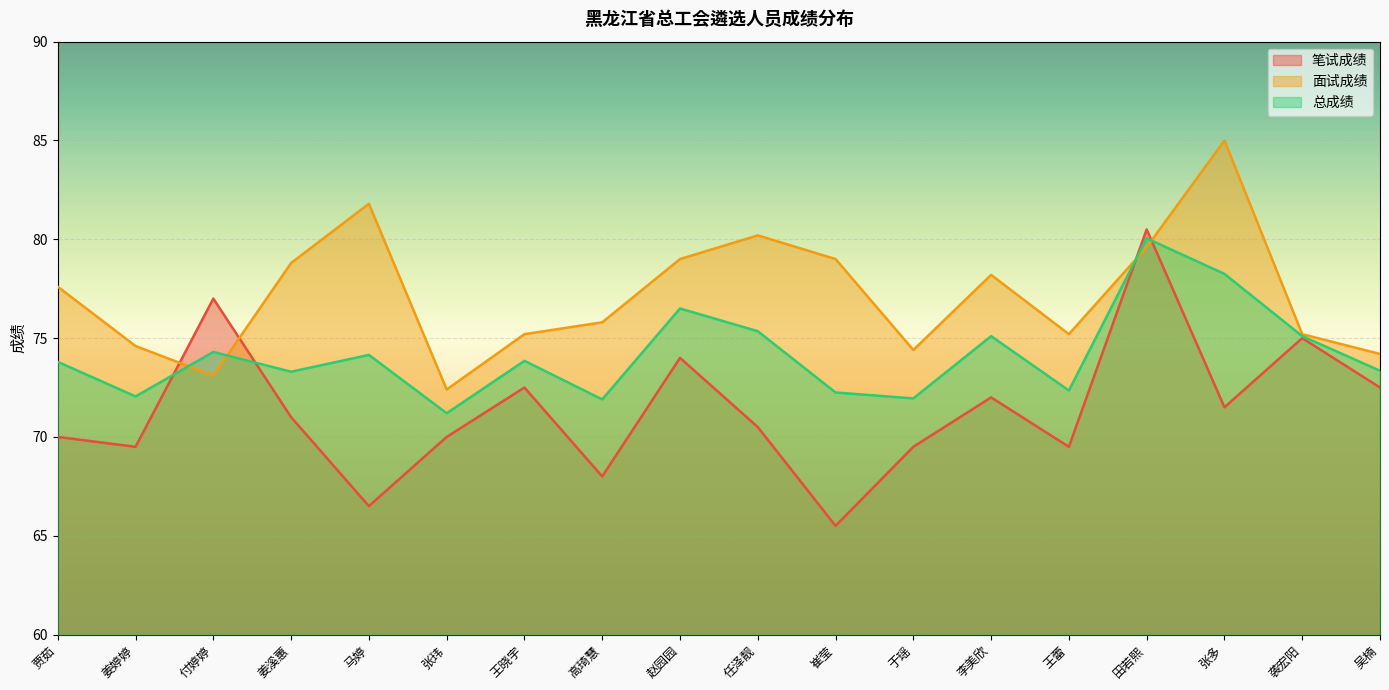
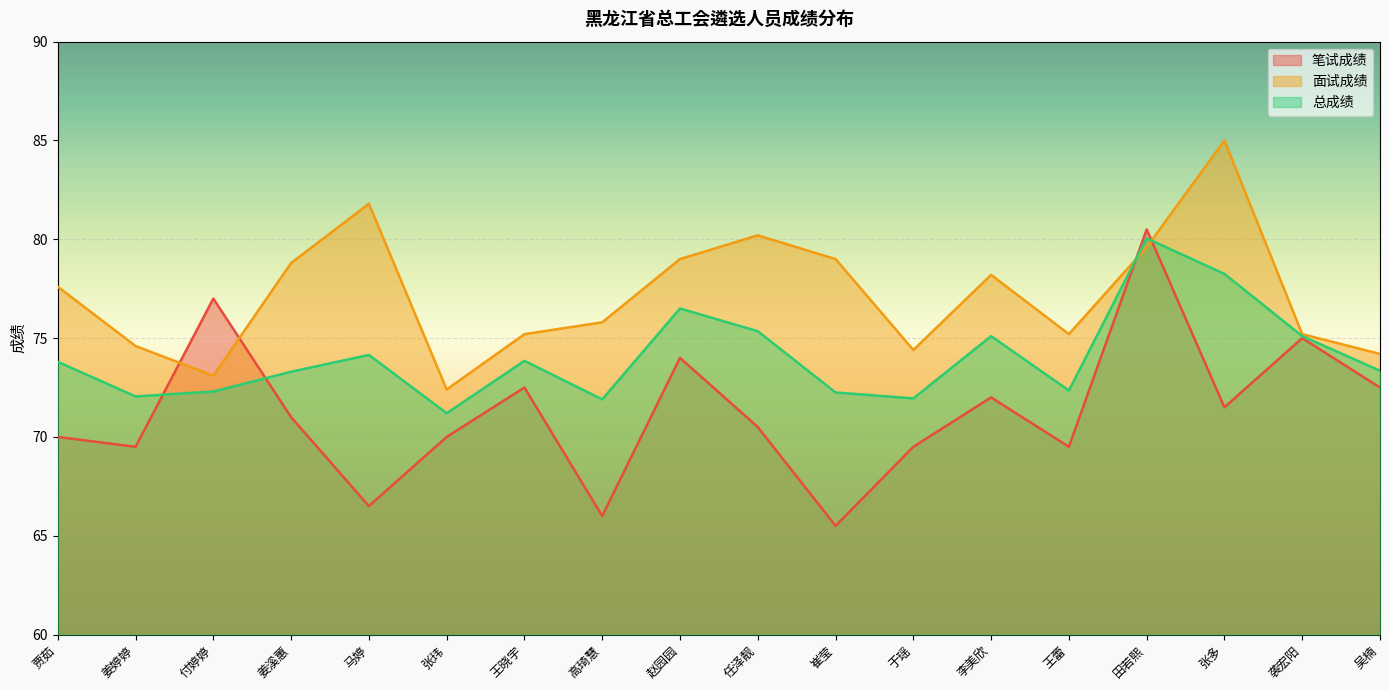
总成绩, 付婷婷: 74.3 -> 72.3
笔试成绩, 高琦慧: 68 -> 66
